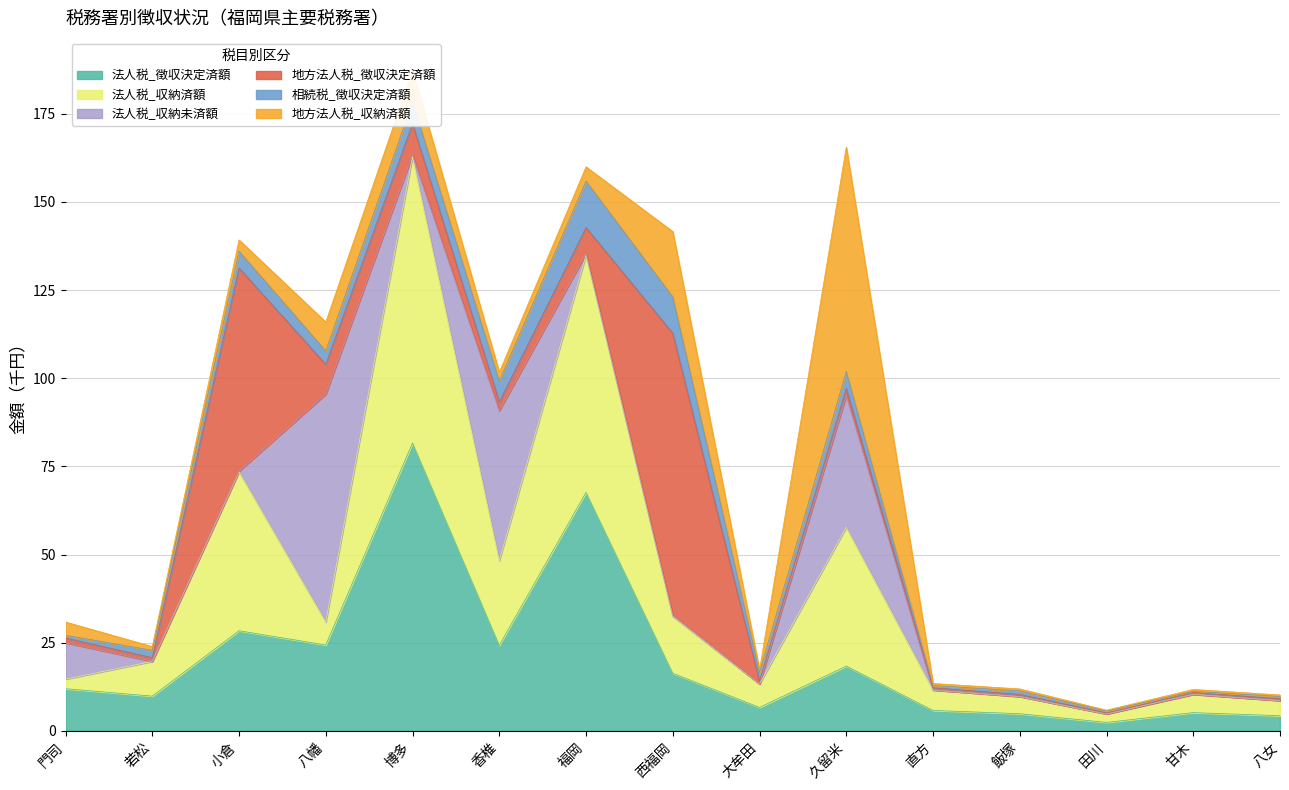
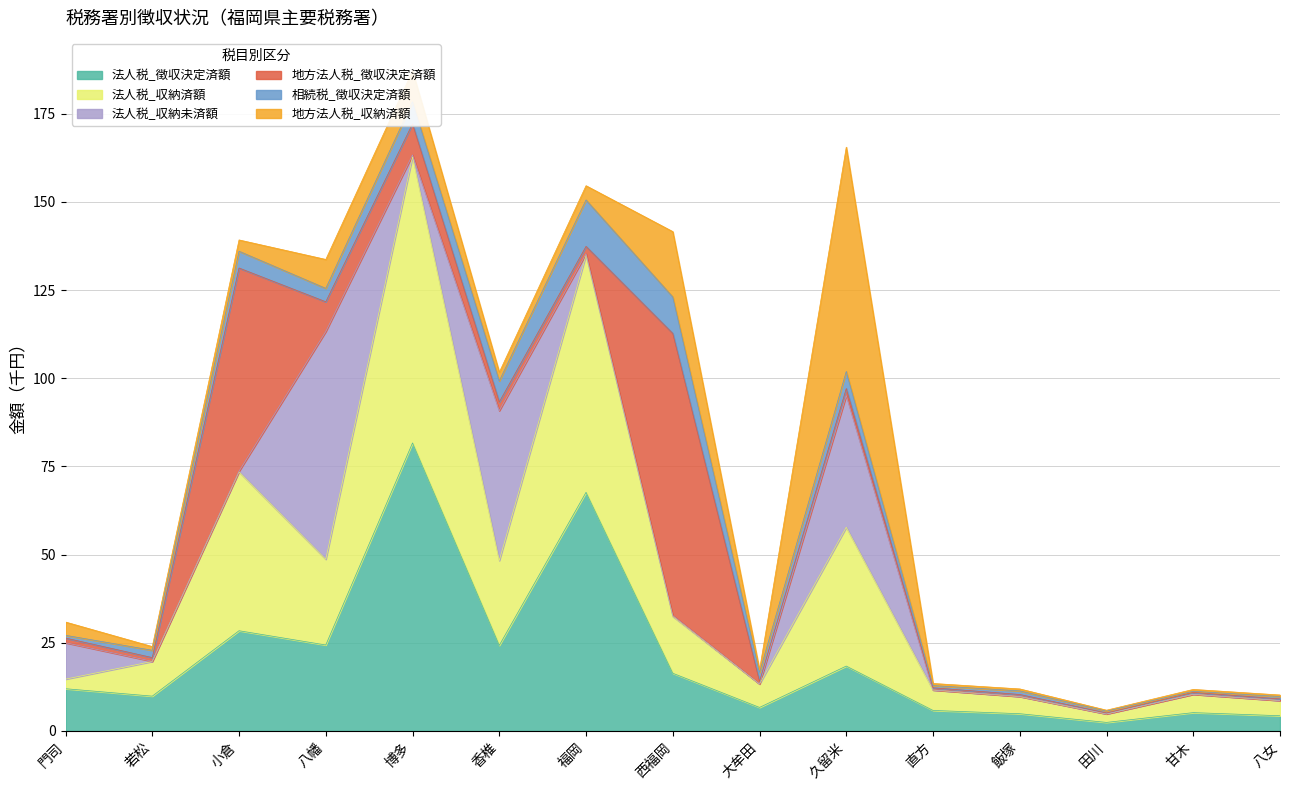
法人税_収納済額, 八幡: 7 -> 24
地方法人税_徴収決定済額, 福岡: 7 -> 2
